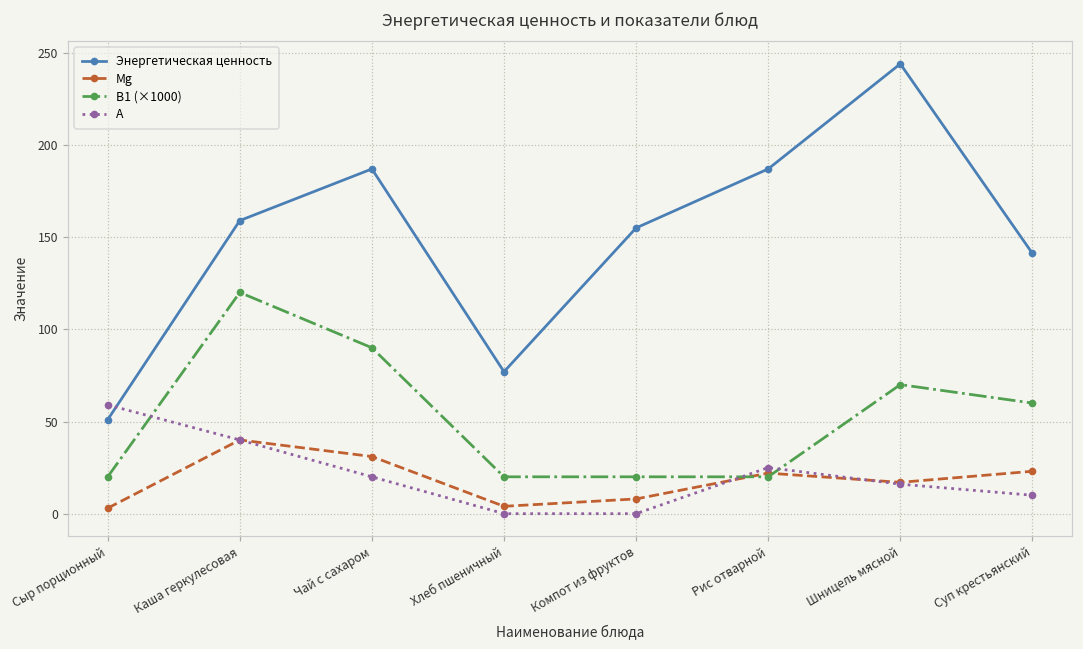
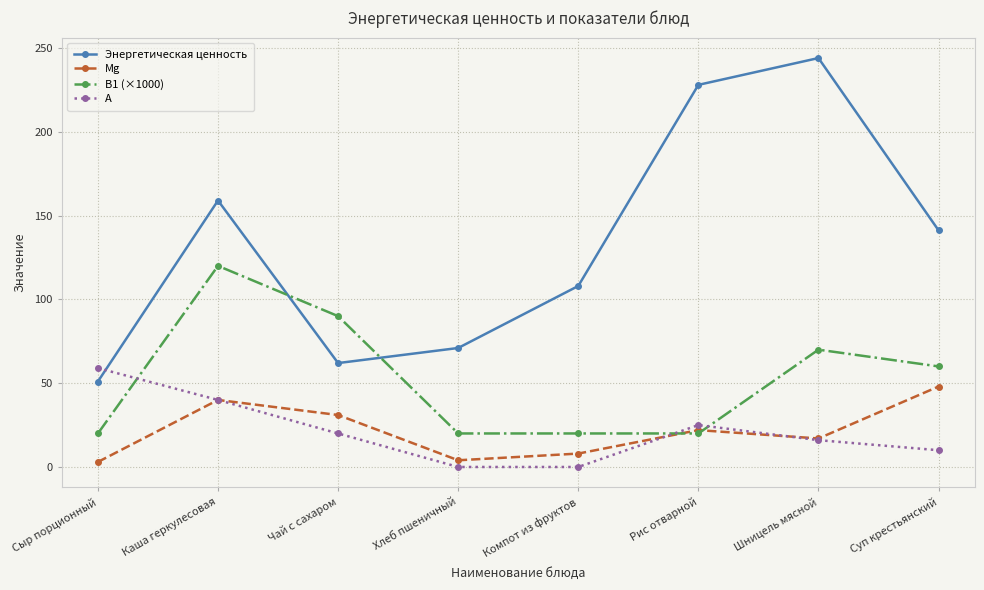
Энергетическая ценность, Чай с сахаром: 187 -> 62
Энергетическая ценность, Хлеб пшеничный: 77 -> 71
Энергетическая ценность, Компот из фруктов: 155 -> 108
Энергетическая ценность, Рис отварной: 187 -> 228
Mg, Суп крестьянский: 23 -> 48
